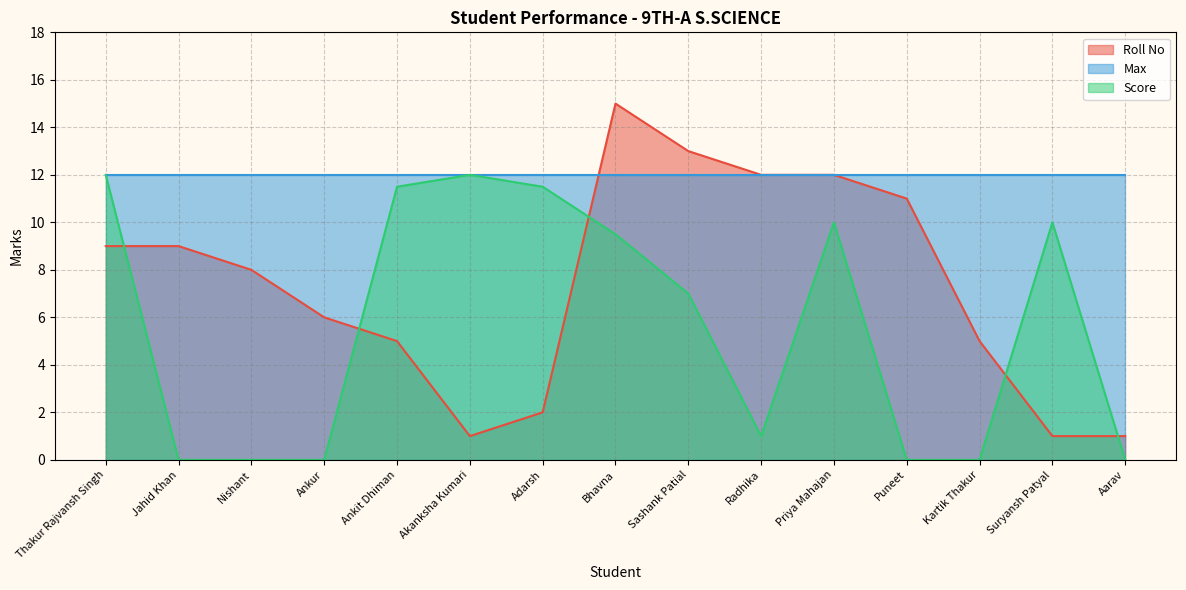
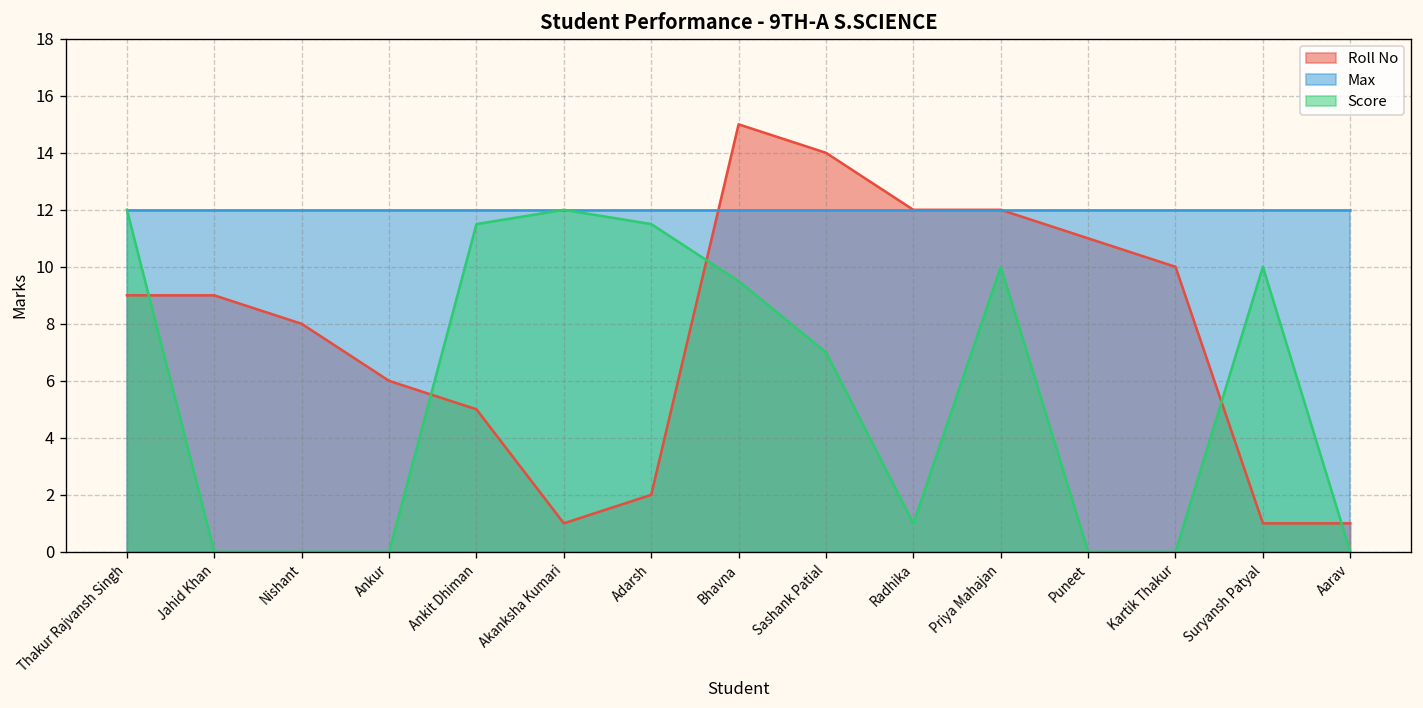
Roll No, Sashank Patial: 13 -> 14
Roll No, Kartik Thakur: 5 -> 10
